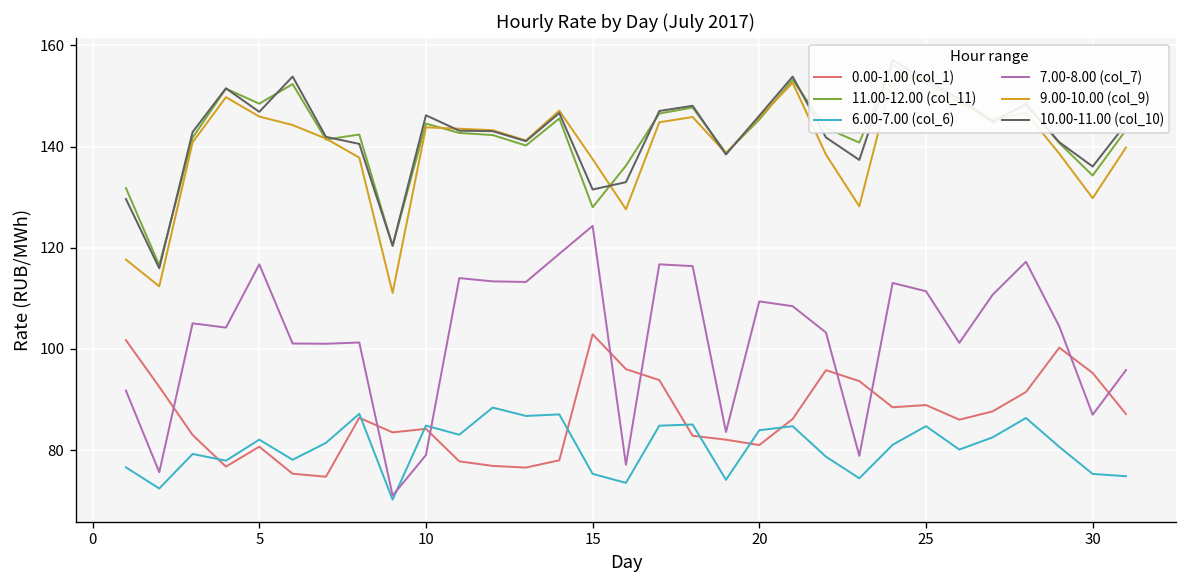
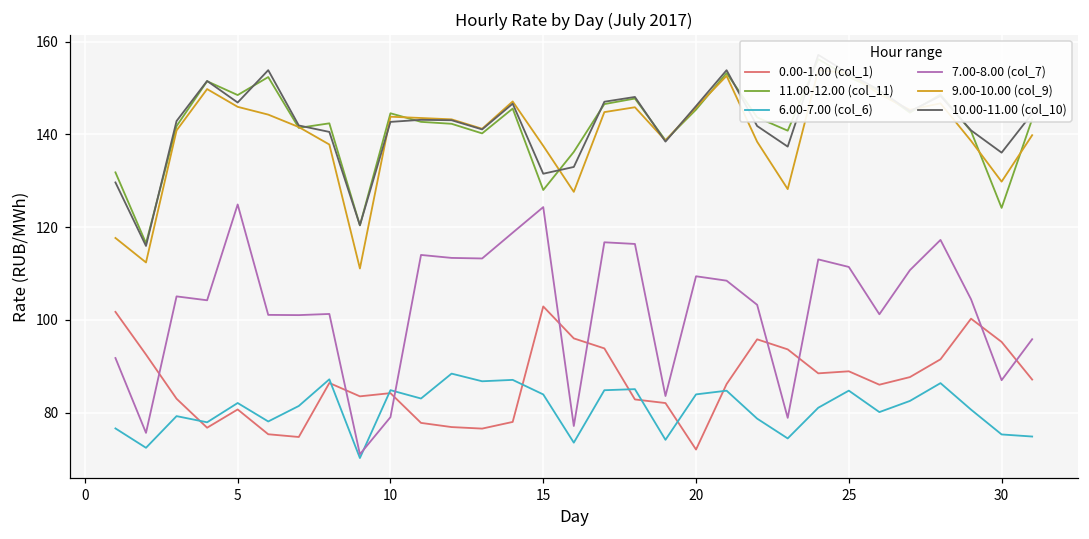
7.00-8.00 (col_7), 5: 117 -> 125
10.00-11.00 (col_10), 10: 146 -> 143
6.00-7.00 (col_6), 15: 75 -> 84
0.00-1.00 (col_1), 20: 81 -> 72
11.00-12.00 (col_11), 30: 134 -> 124
